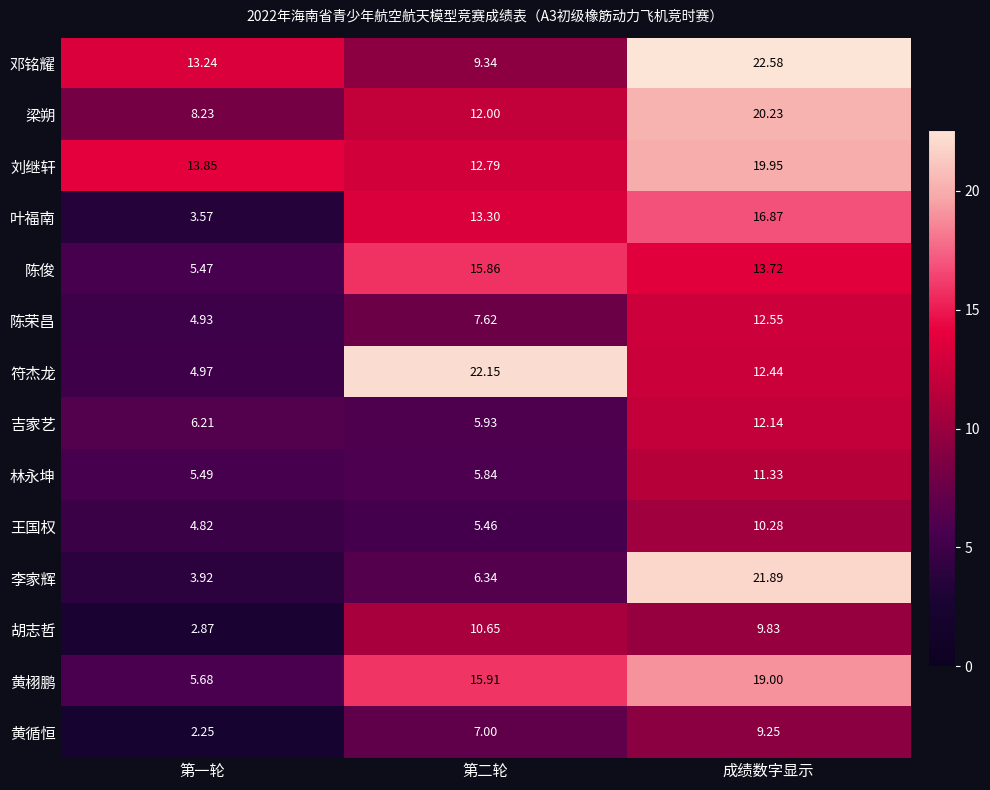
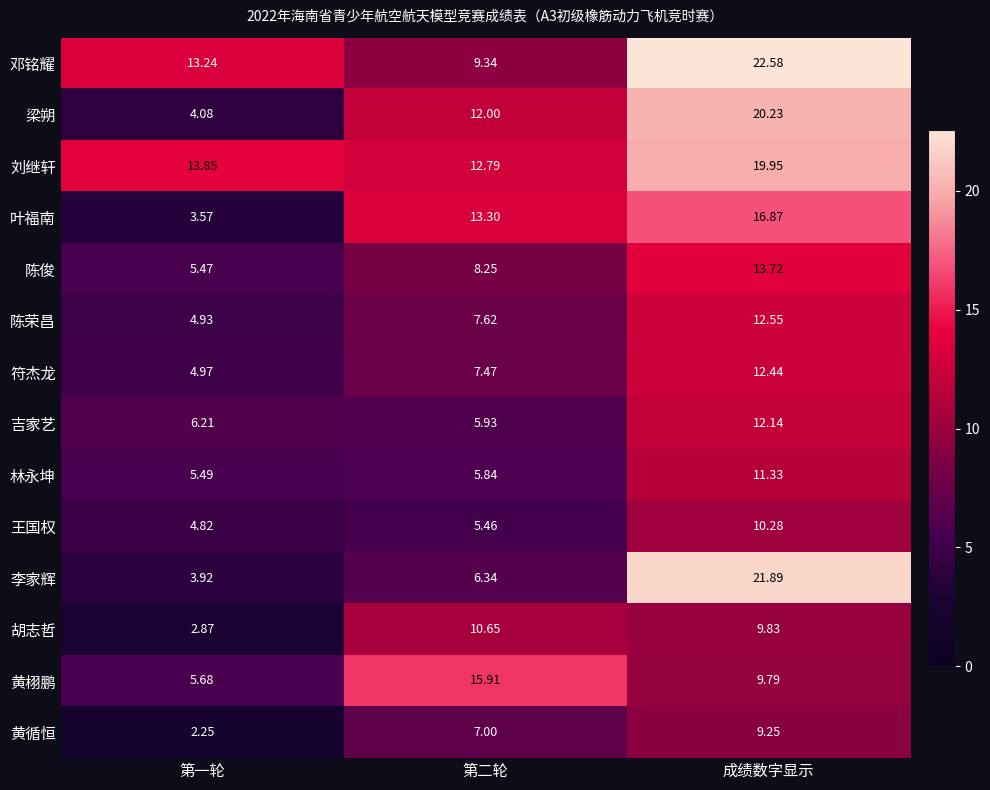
梁朔, 第一轮: 8.23 -> 4.08
陈俊, 第二轮: 15.86 -> 8.25
符杰龙, 第二轮: 22.15 -> 7.47
黄栩鹏, 成绩数字显示: 19.00 -> 9.79
